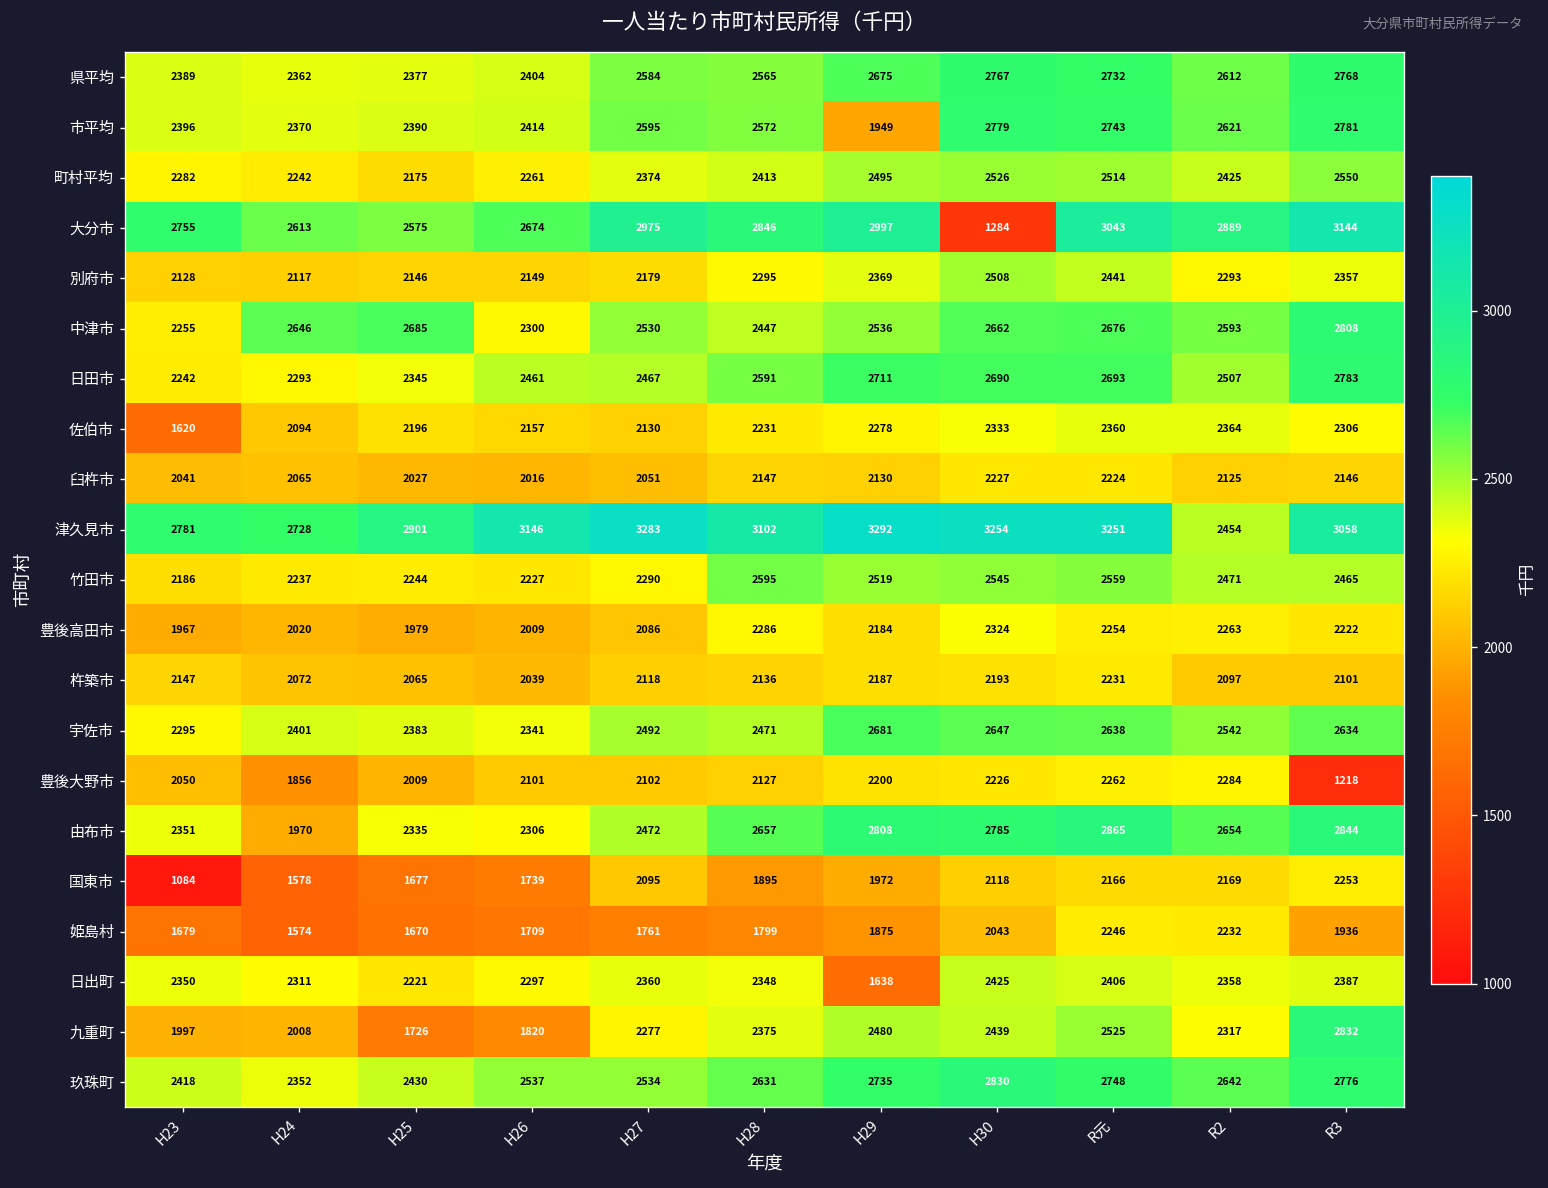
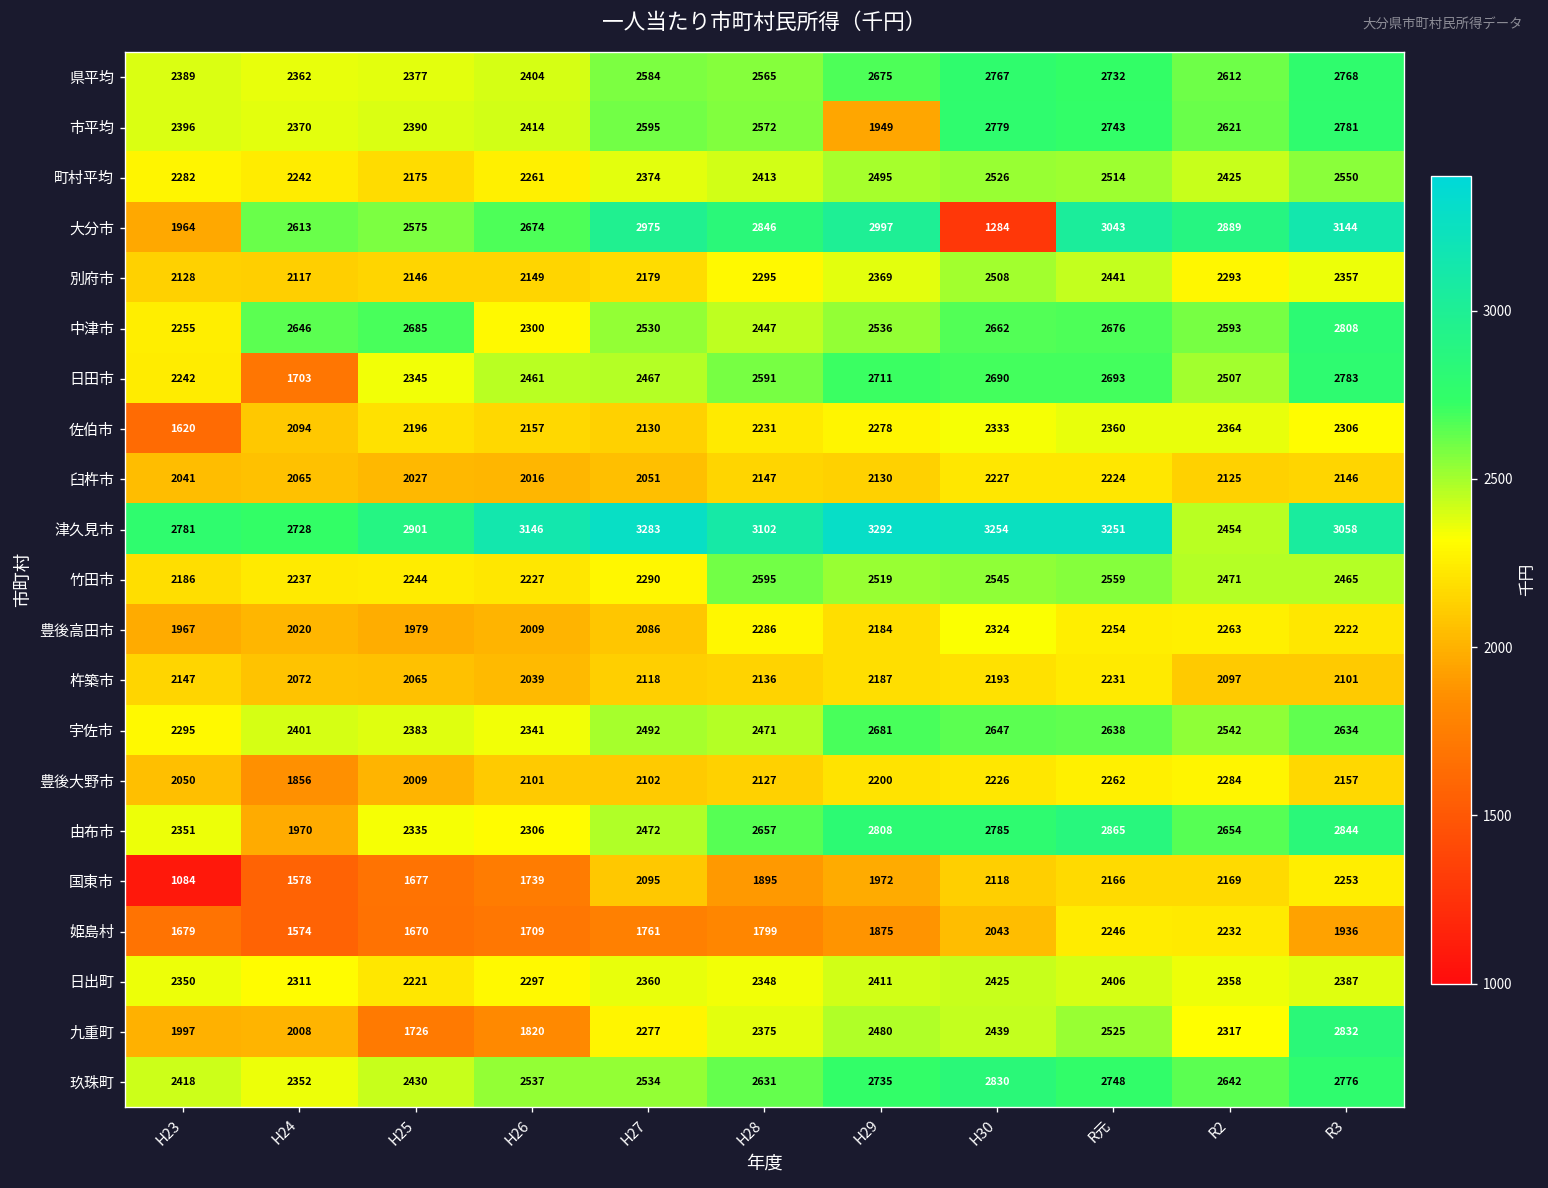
大分市, H23: 2755 -> 1964
日田市, H24: 2293 -> 1703
豊後大野市, R3: 1218 -> 2157
日出町, H29: 1638 -> 2411
